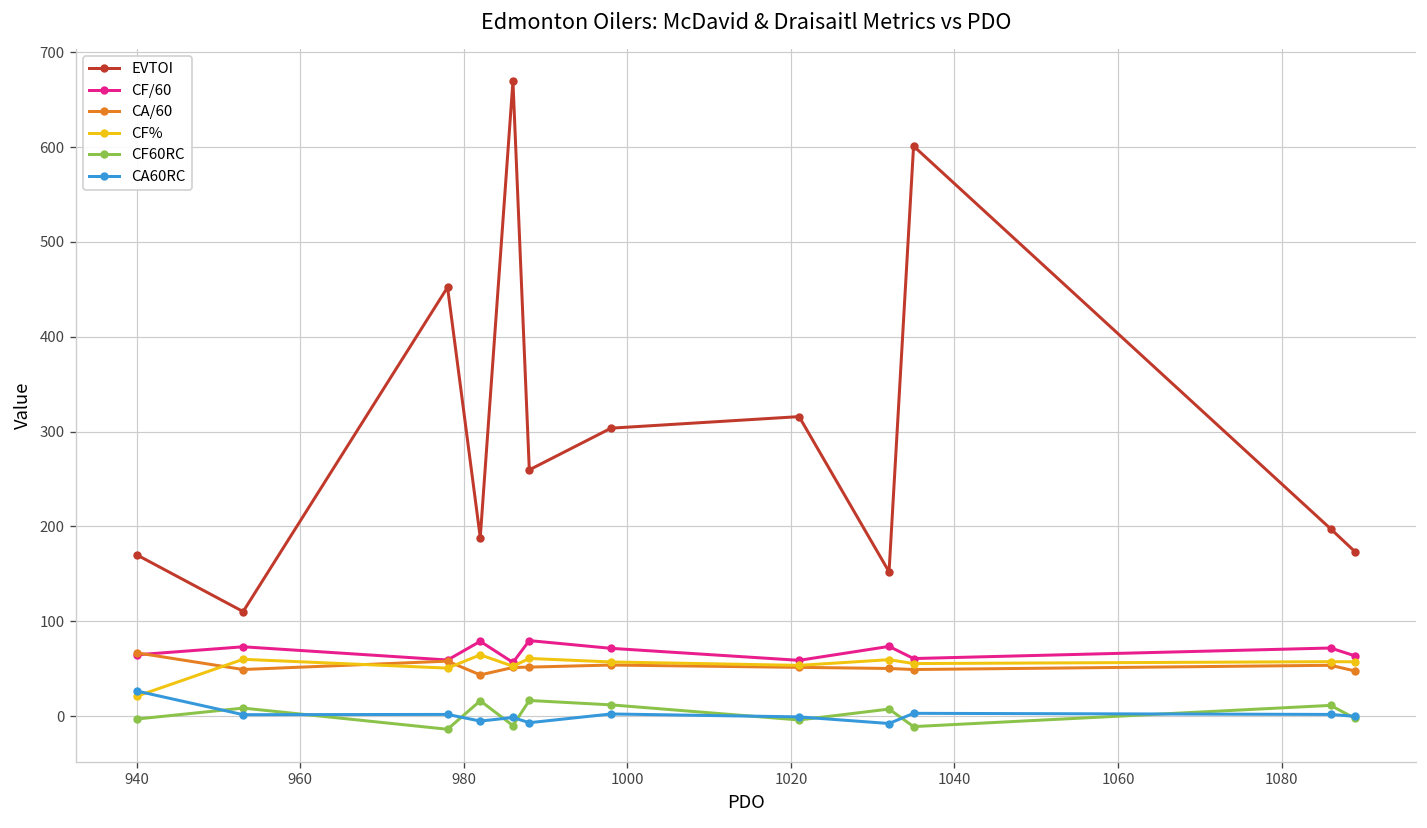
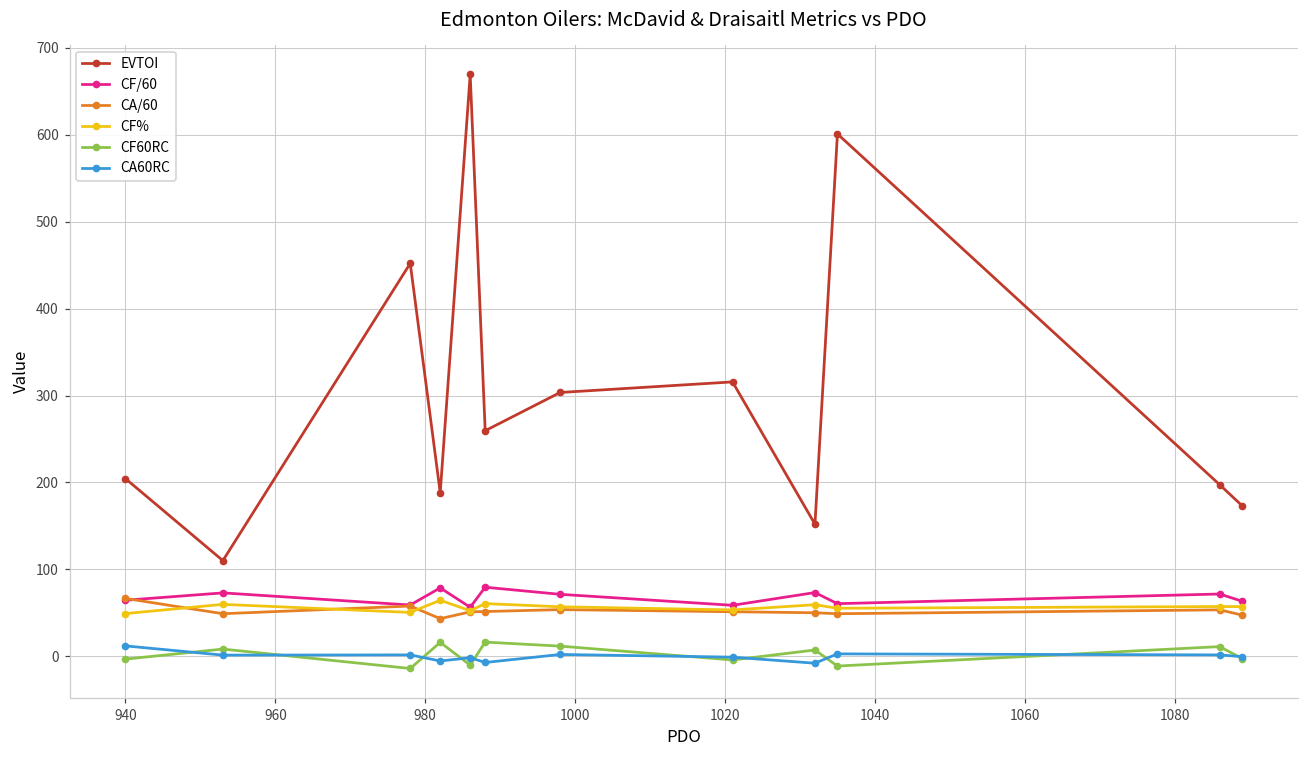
EVTOI, 940: 170 -> 200
CF%, 940: 20 -> 50
CA60RC, 940: 30 -> 10
